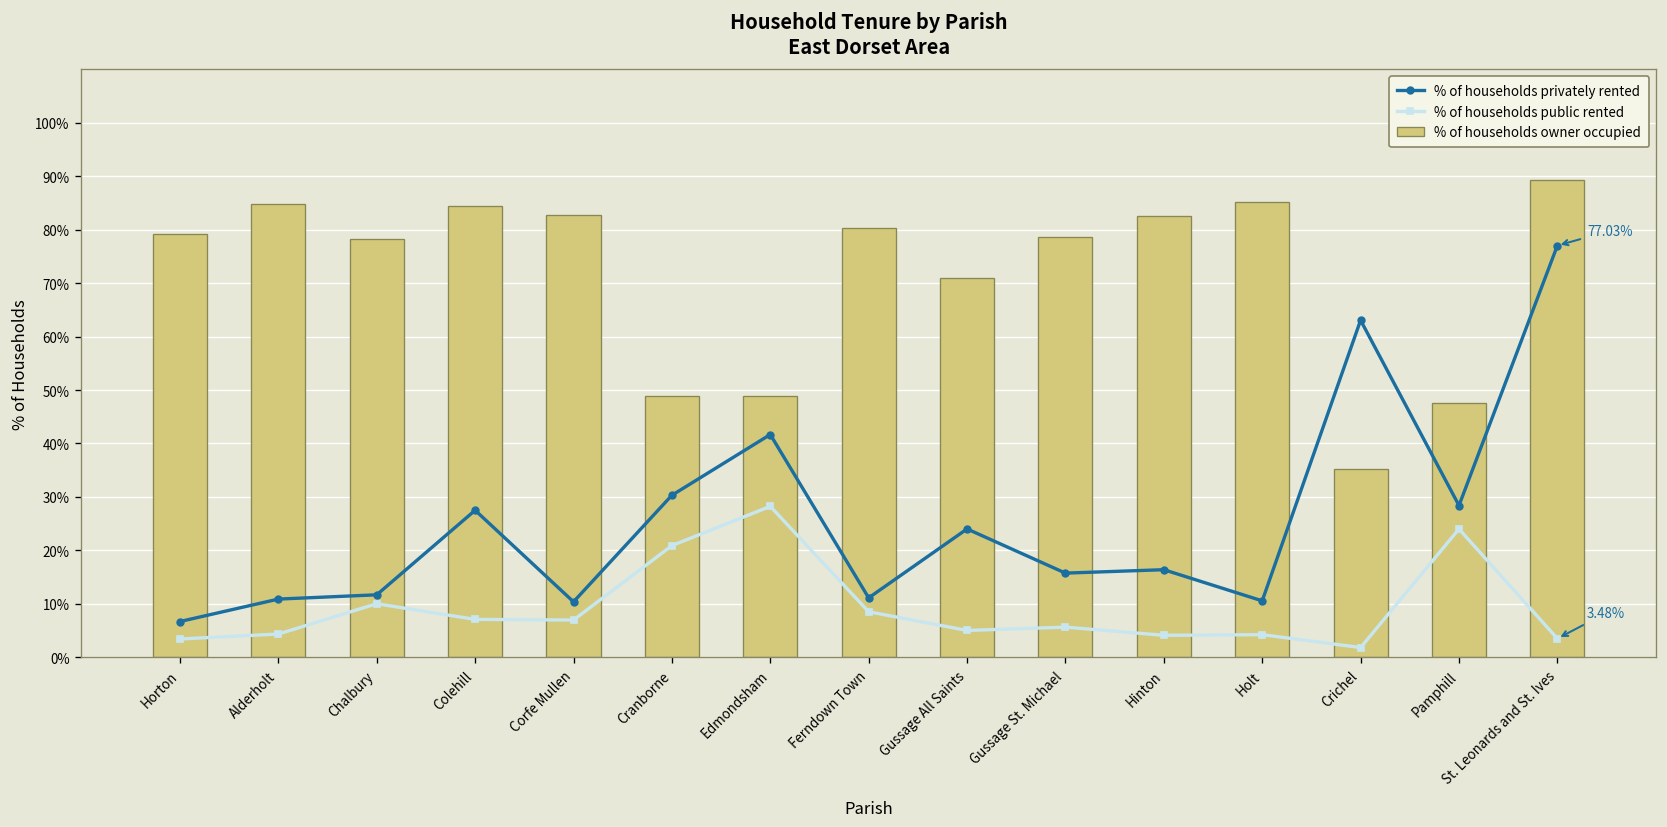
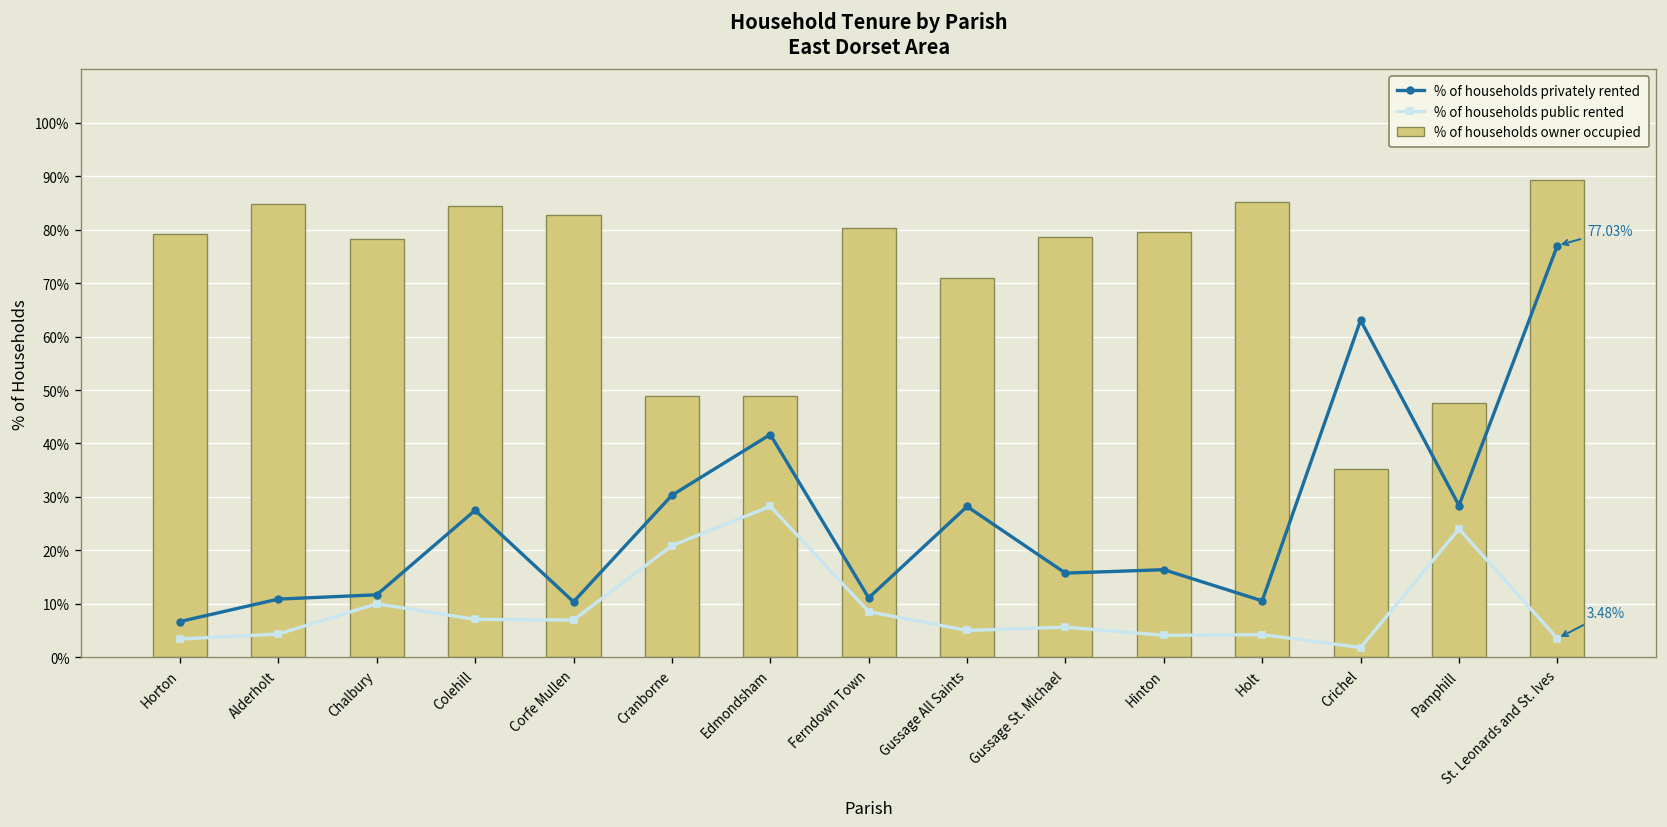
% of households privately rented, Gussage All Saints: 24% -> 28%
% of households owner occupied, Hinton: 83% -> 80%
